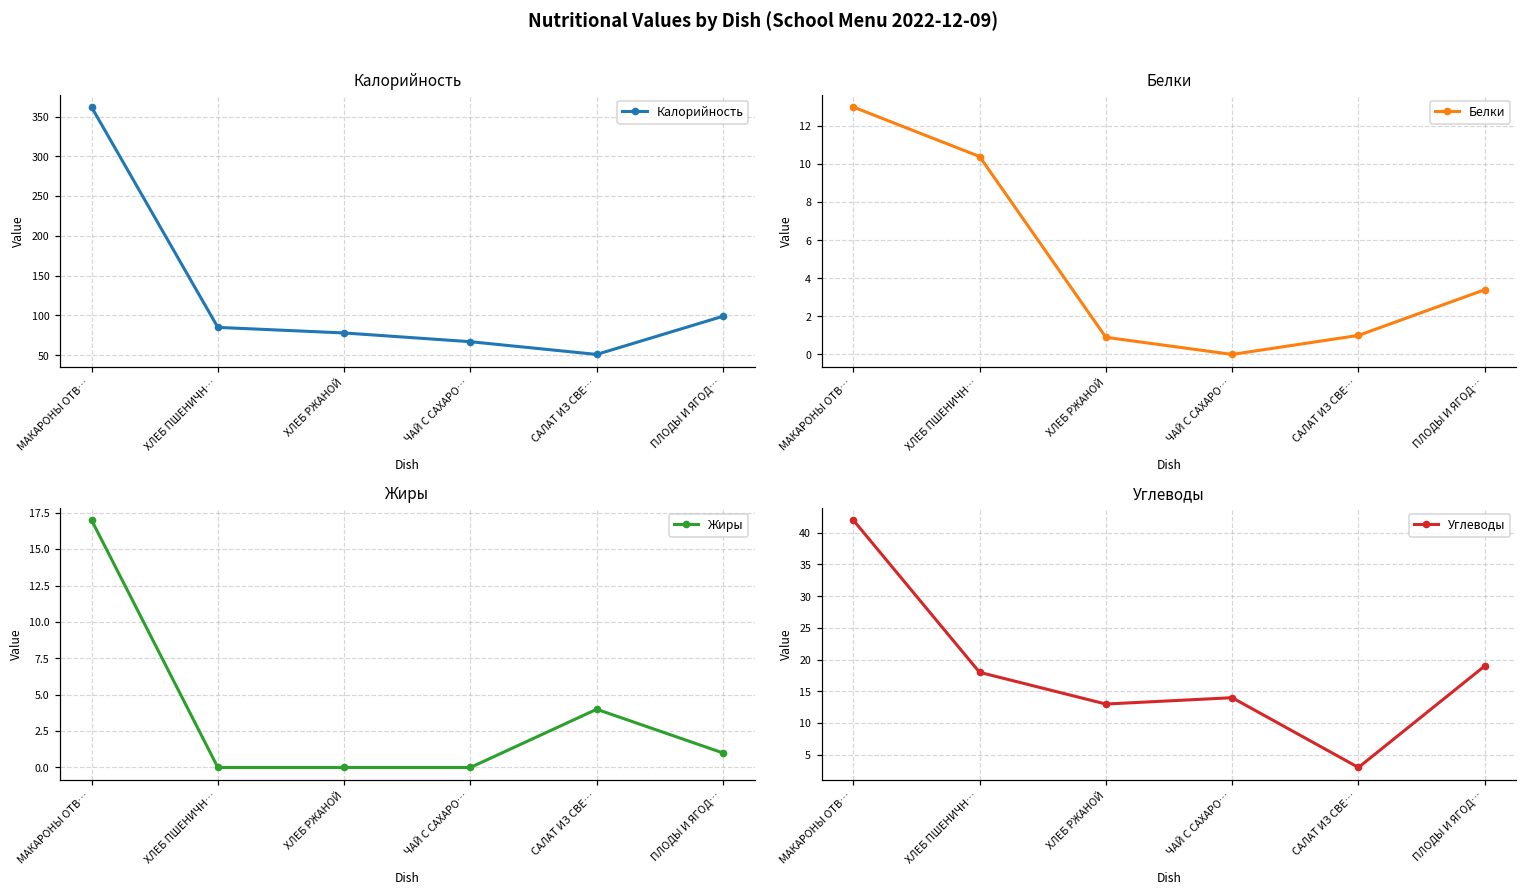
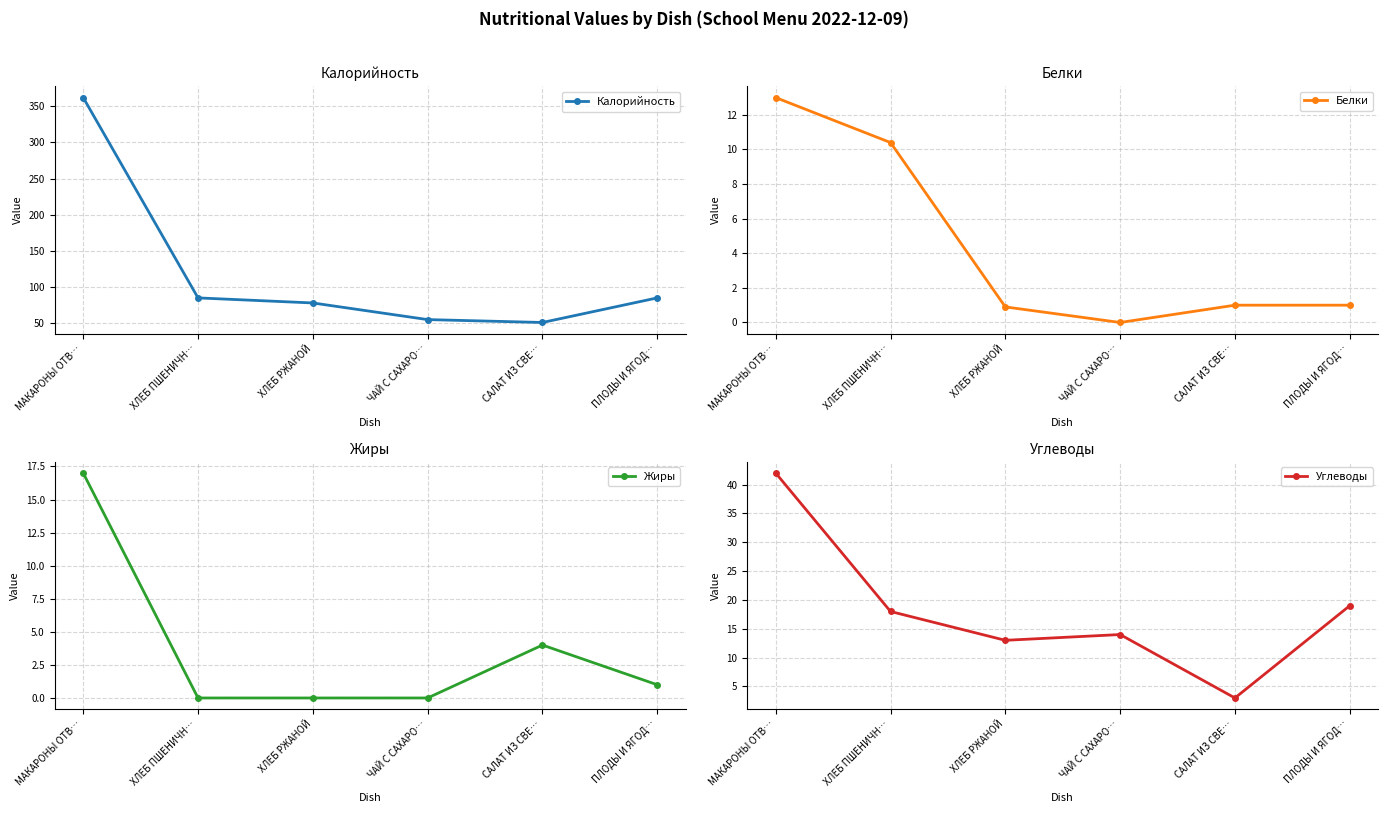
Калорийность, ЧАЙ С САХАРО…: 70 -> 60
Калорийность, ПЛОДЫ И ЯГОД…: 100 -> 90
Белки, ПЛОДЫ И ЯГОД…: 3.4 -> 1.0
